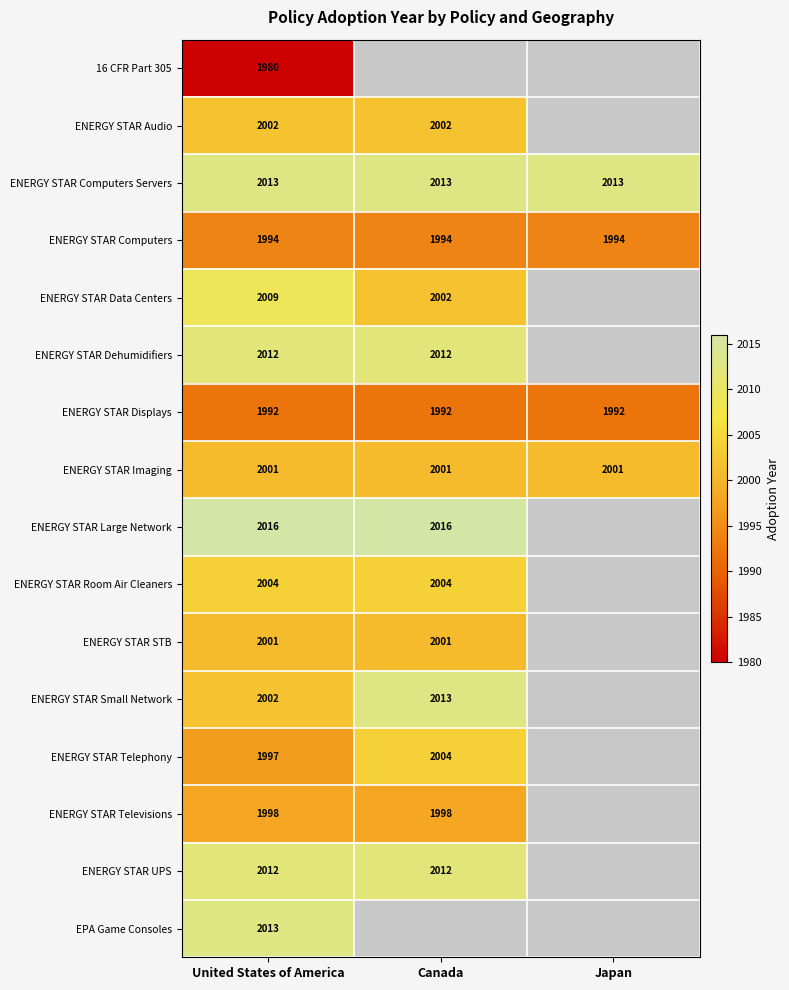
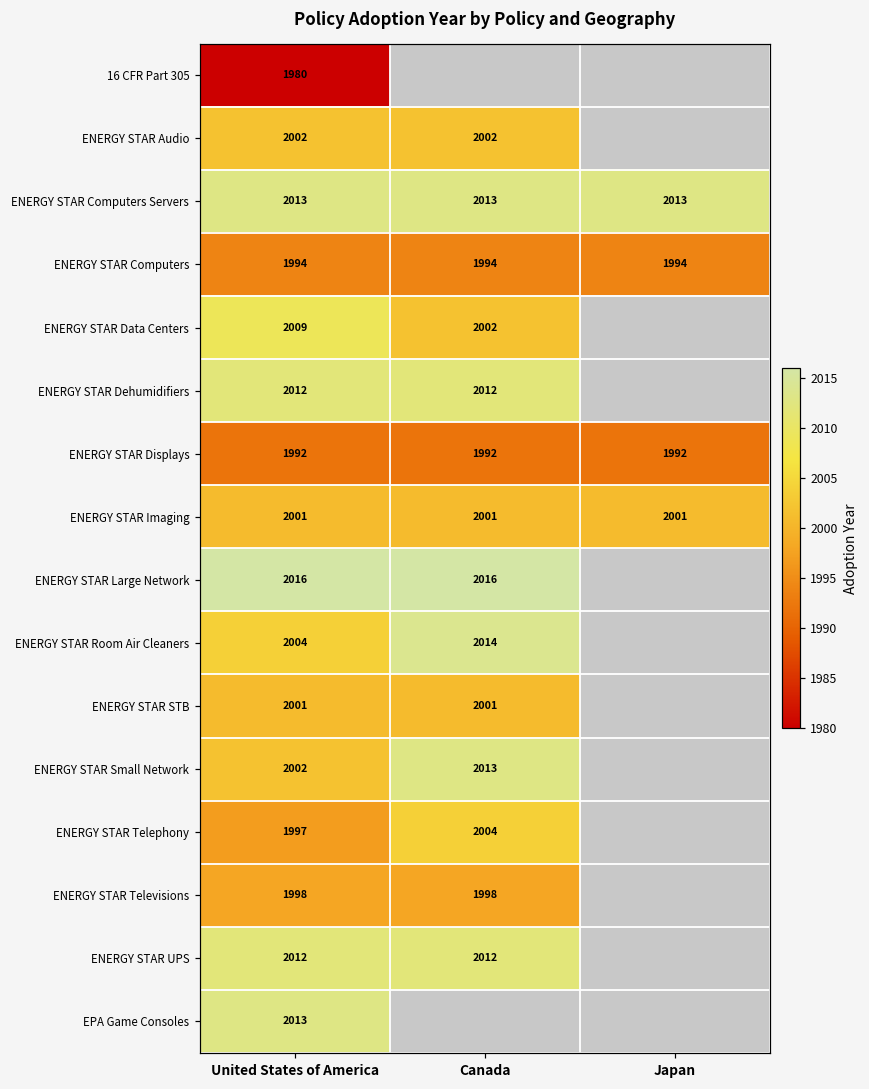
ENERGY STAR Room Air Cleaners, Canada: 2004 -> 2014
